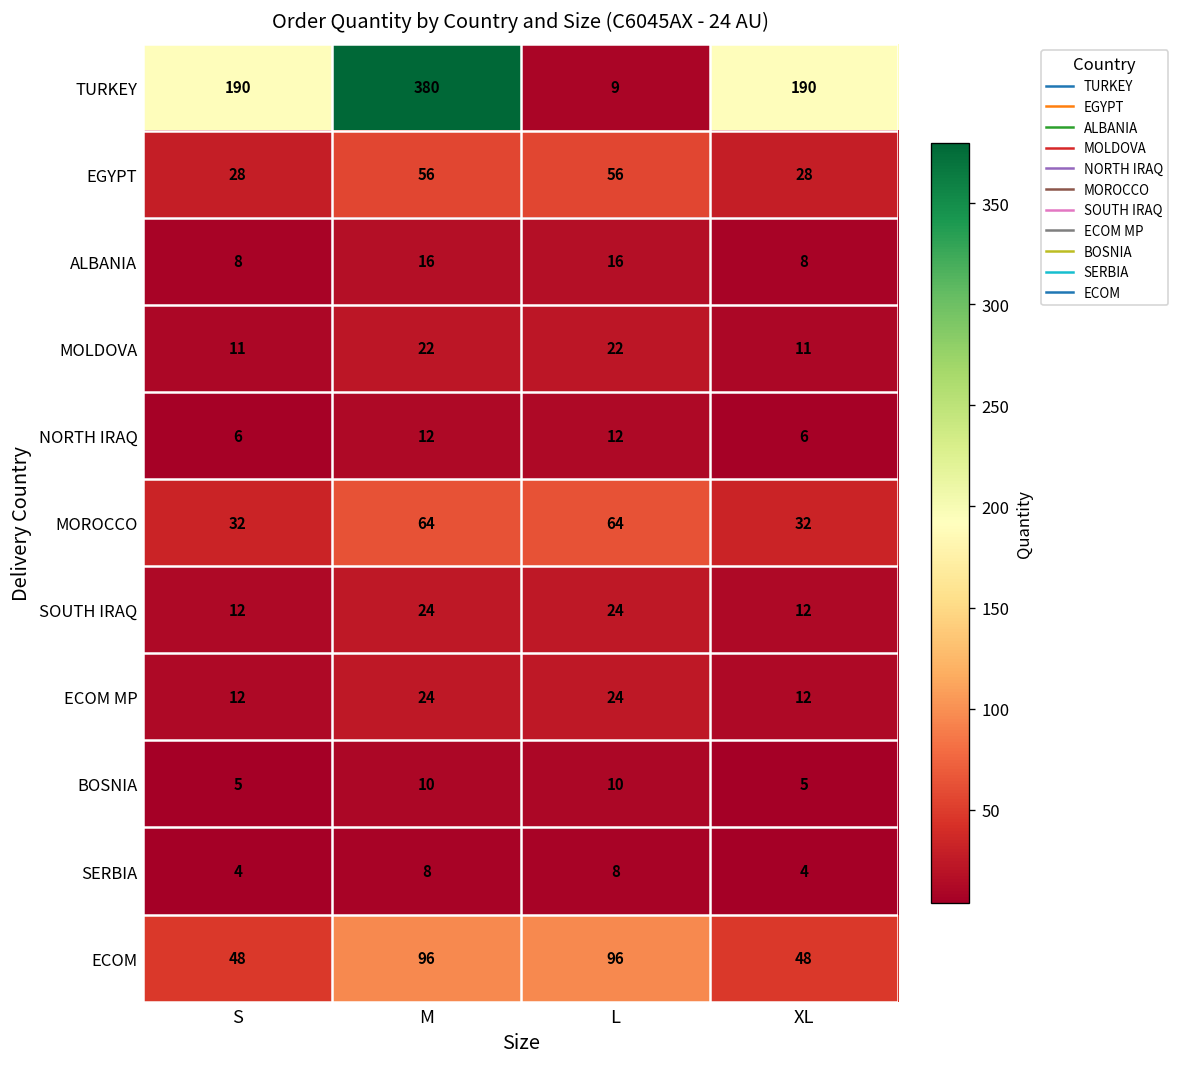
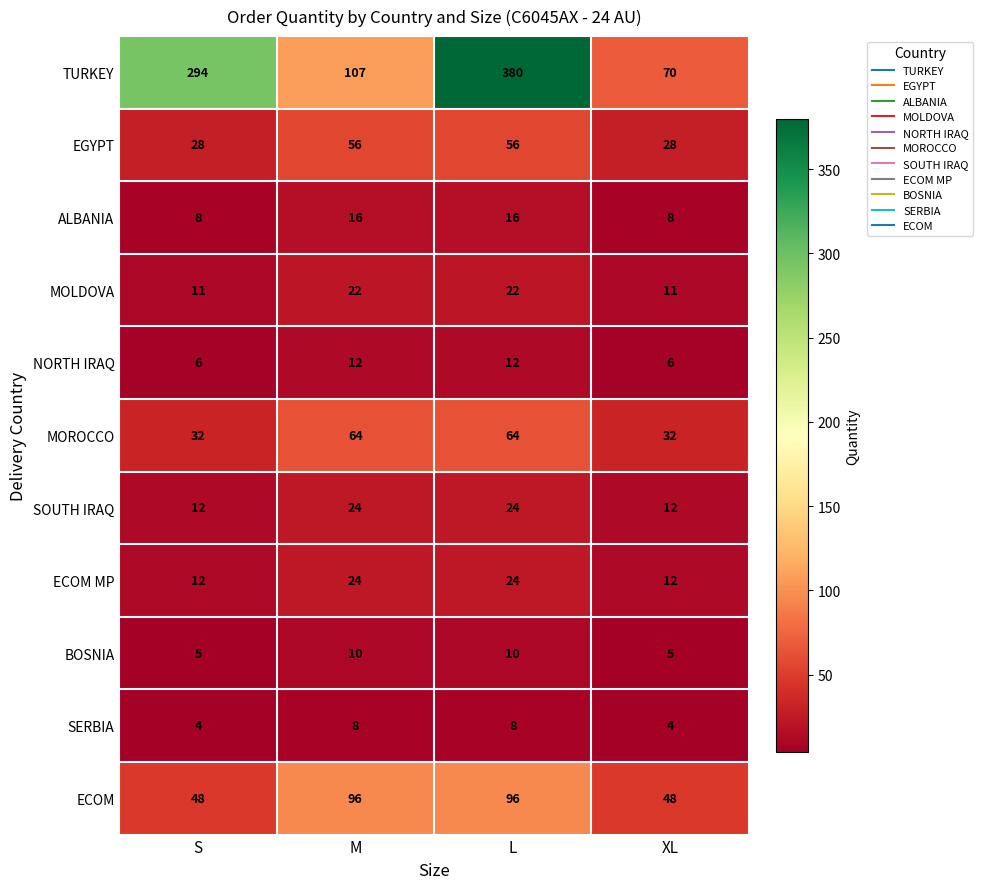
TURKEY, S: 190 -> 294
TURKEY, M: 380 -> 107
TURKEY, L: 9 -> 380
TURKEY, XL: 190 -> 70
